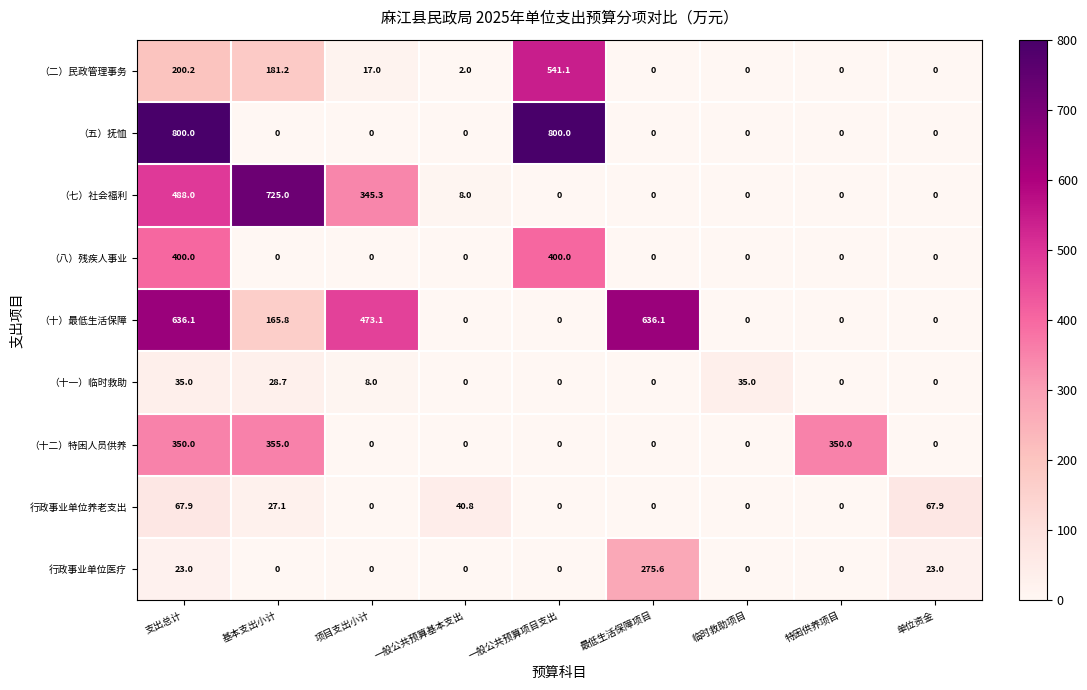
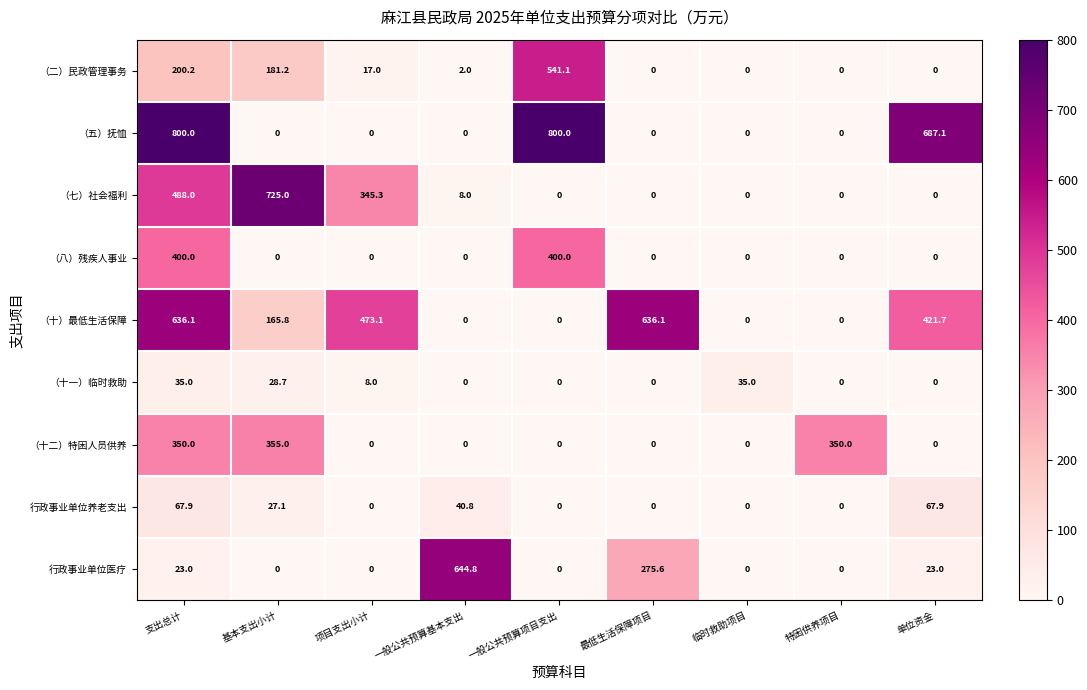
（五）抚恤, 单位资金: 0 -> 687.1
（十）最低生活保障, 单位资金: 0 -> 421.7
行政事业单位医疗, 一般公共预算基本支出: 0 -> 644.8
